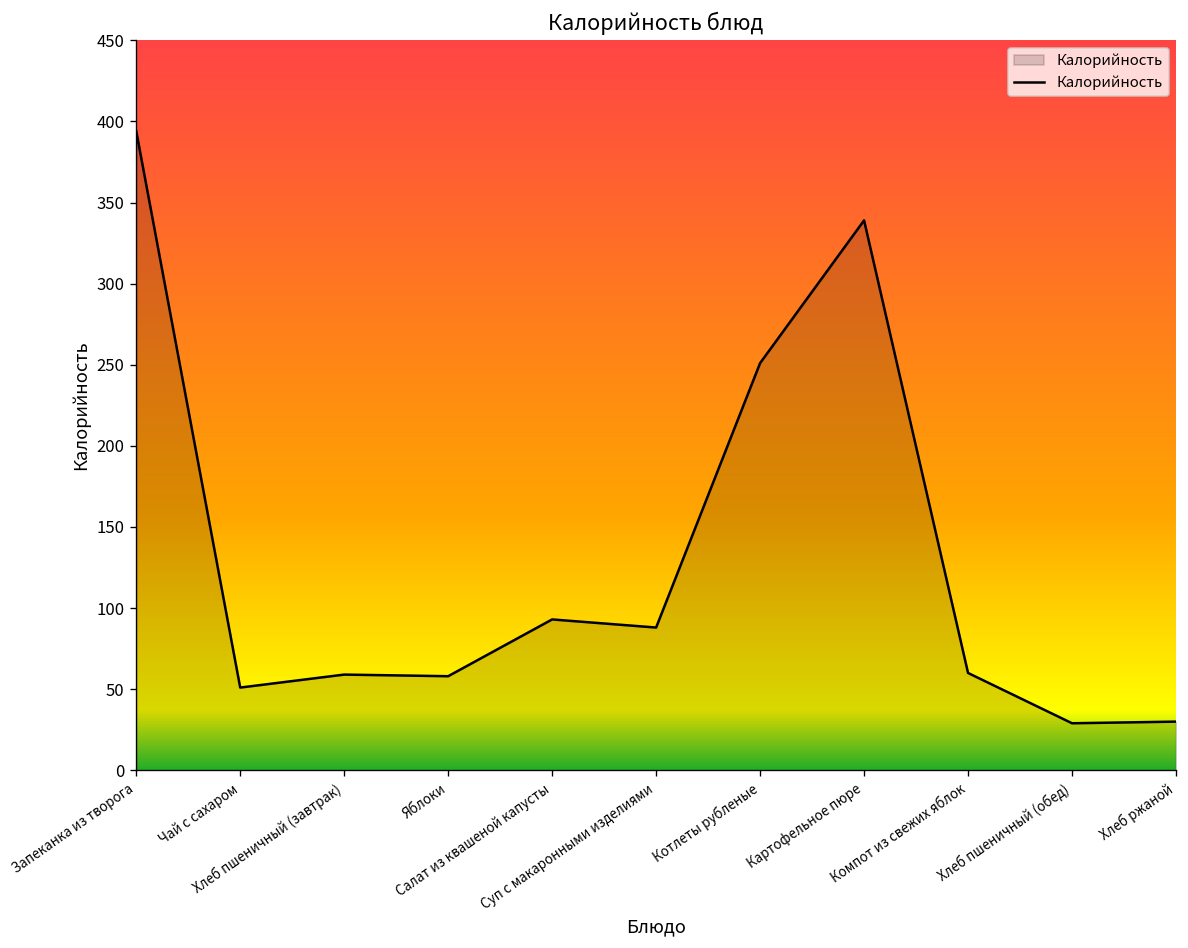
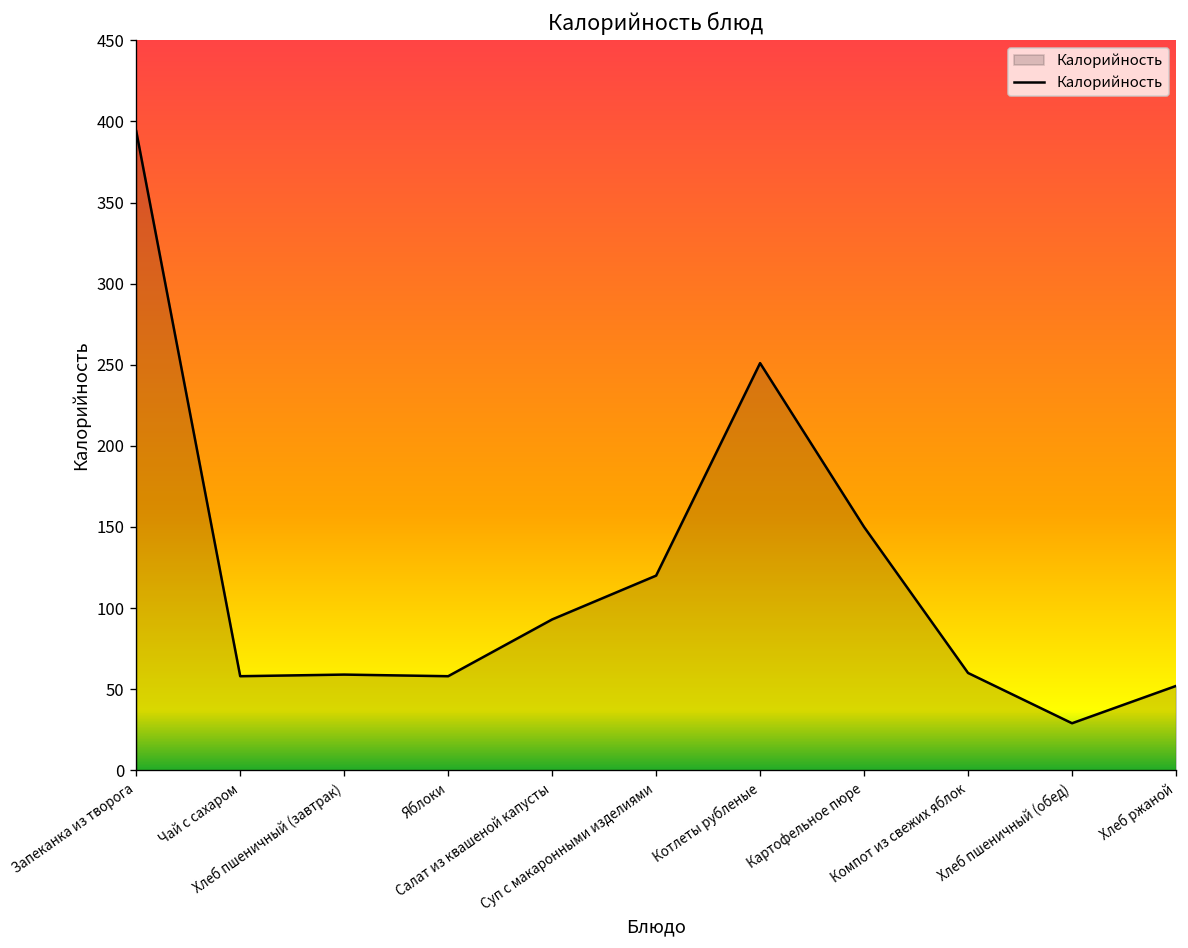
Чай с сахаром: 51 -> 58
Суп с макаронными изделиями: 88 -> 120
Картофельное пюре: 339 -> 150
Хлеб ржаной: 30 -> 52
